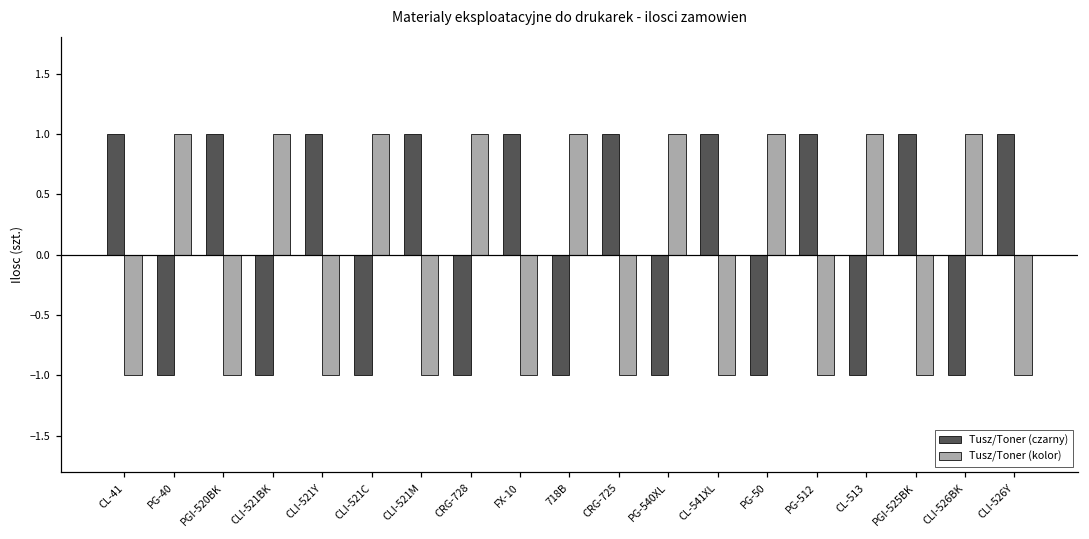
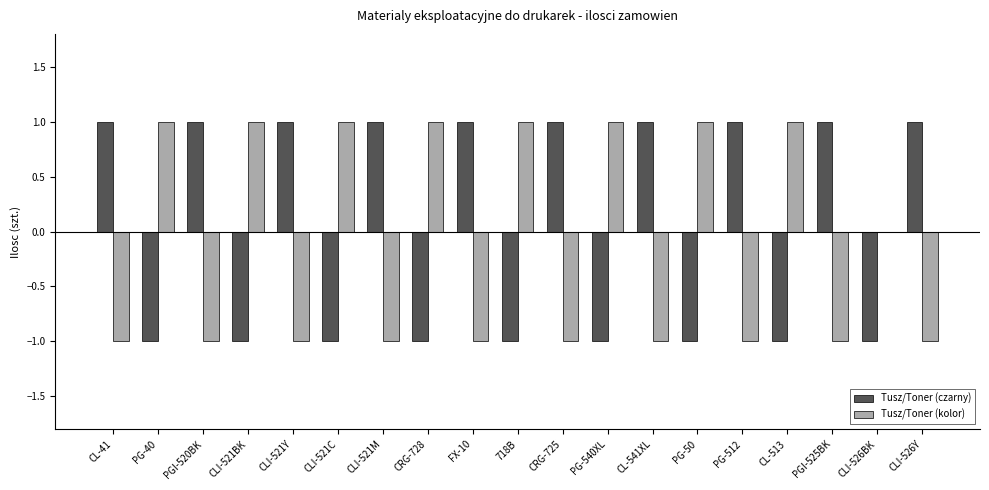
Tusz/Toner (kolor), CLI-526BK: 1 -> 0
